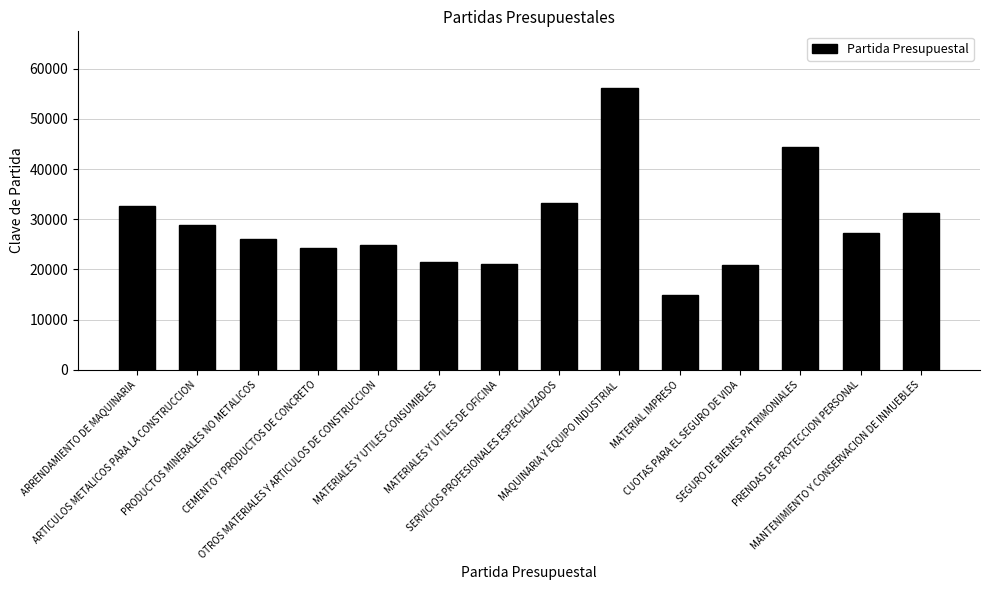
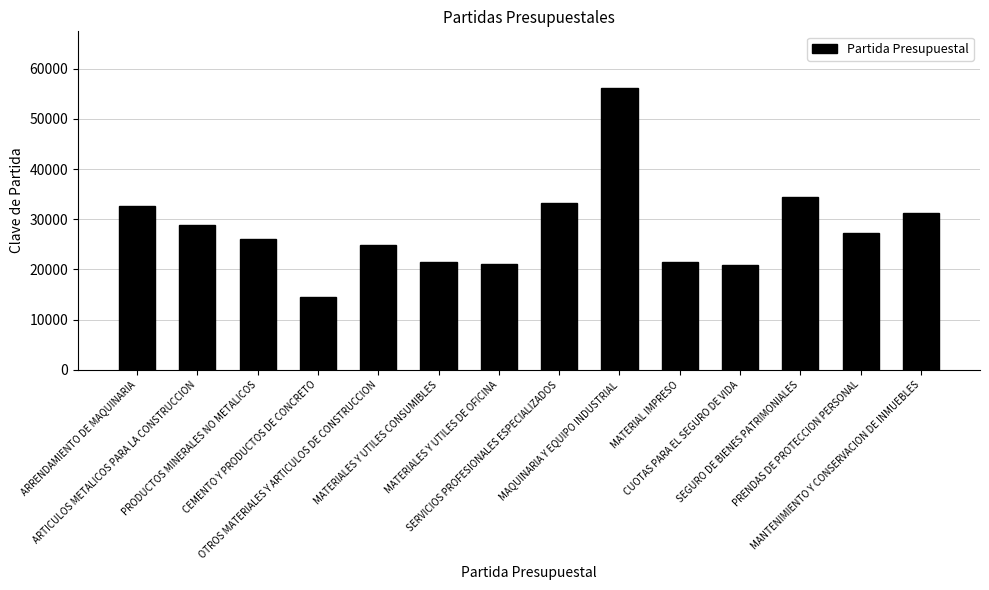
CEMENTO Y PRODUCTOS DE CONCRETO: 24000 -> 14000
MATERIAL IMPRESO: 15000 -> 22000
SEGURO DE BIENES PATRIMONIALES: 44000 -> 35000
